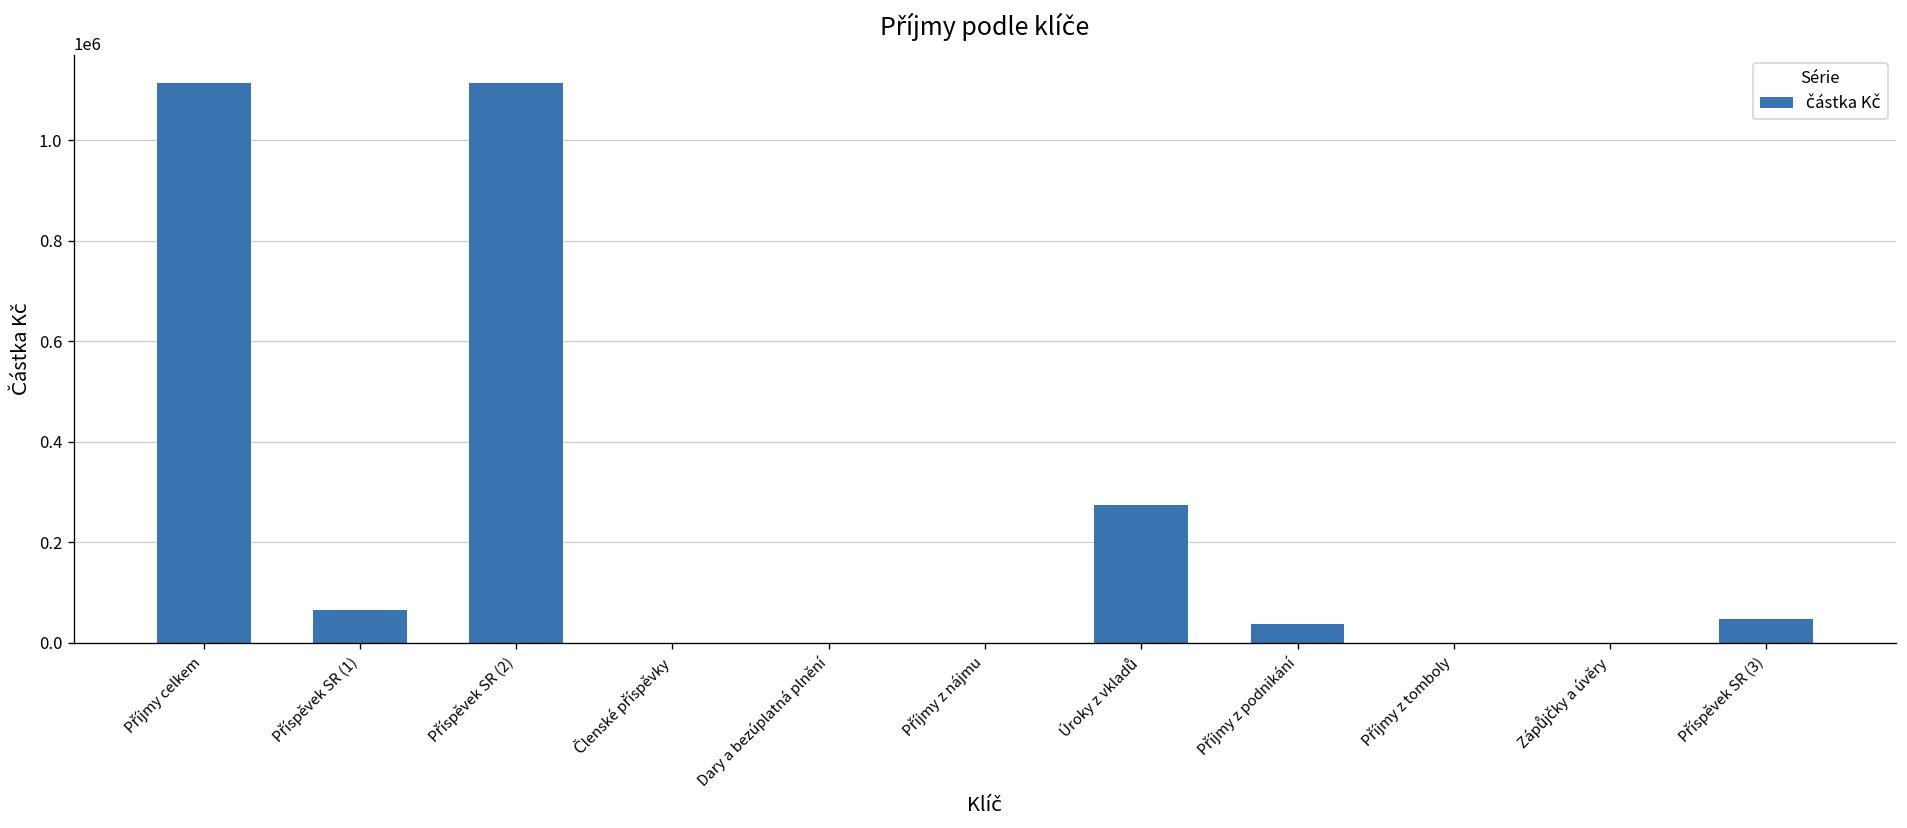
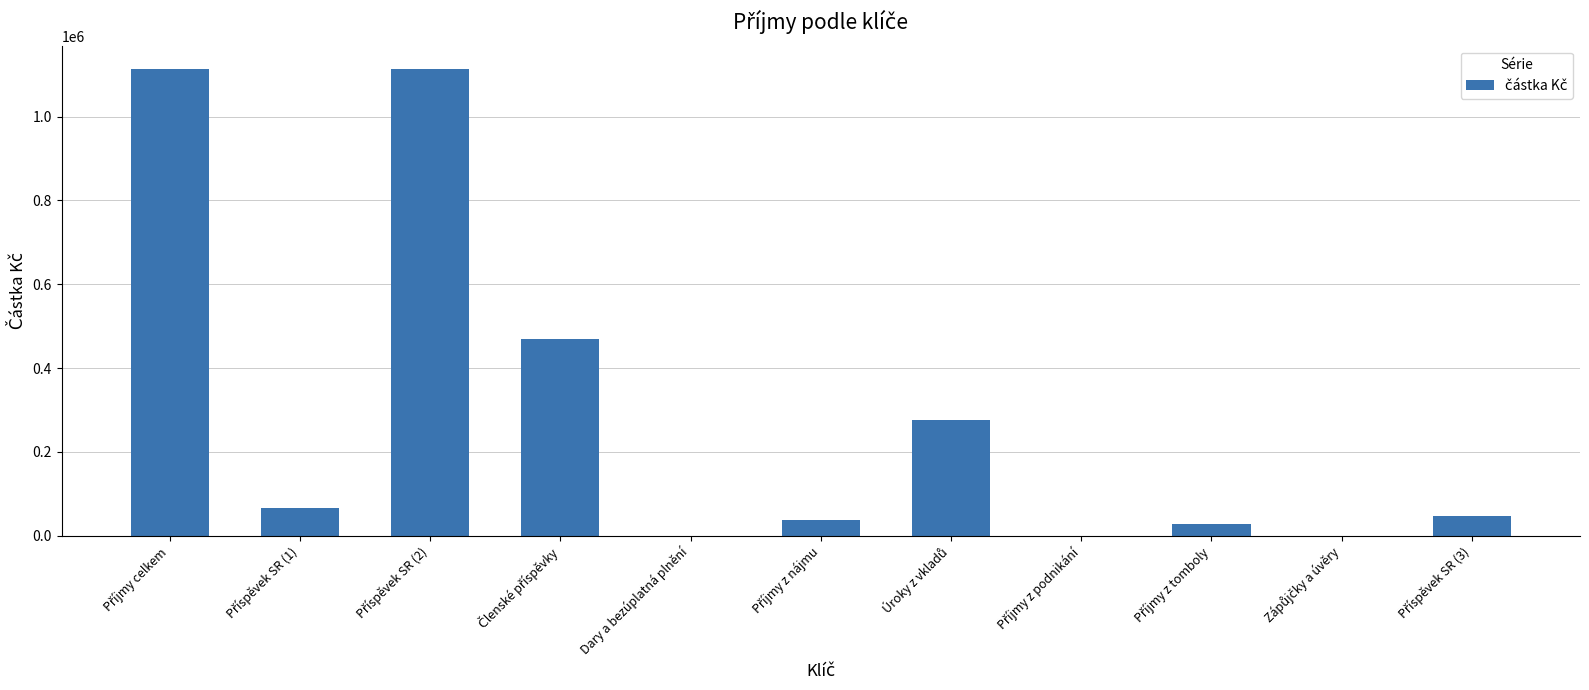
Členské příspěvky: 0 -> 470000
Příjmy z nájmu: 0 -> 40000
Příjmy z podnikání: 40000 -> 0
Příjmy z tomboly: 0 -> 30000
